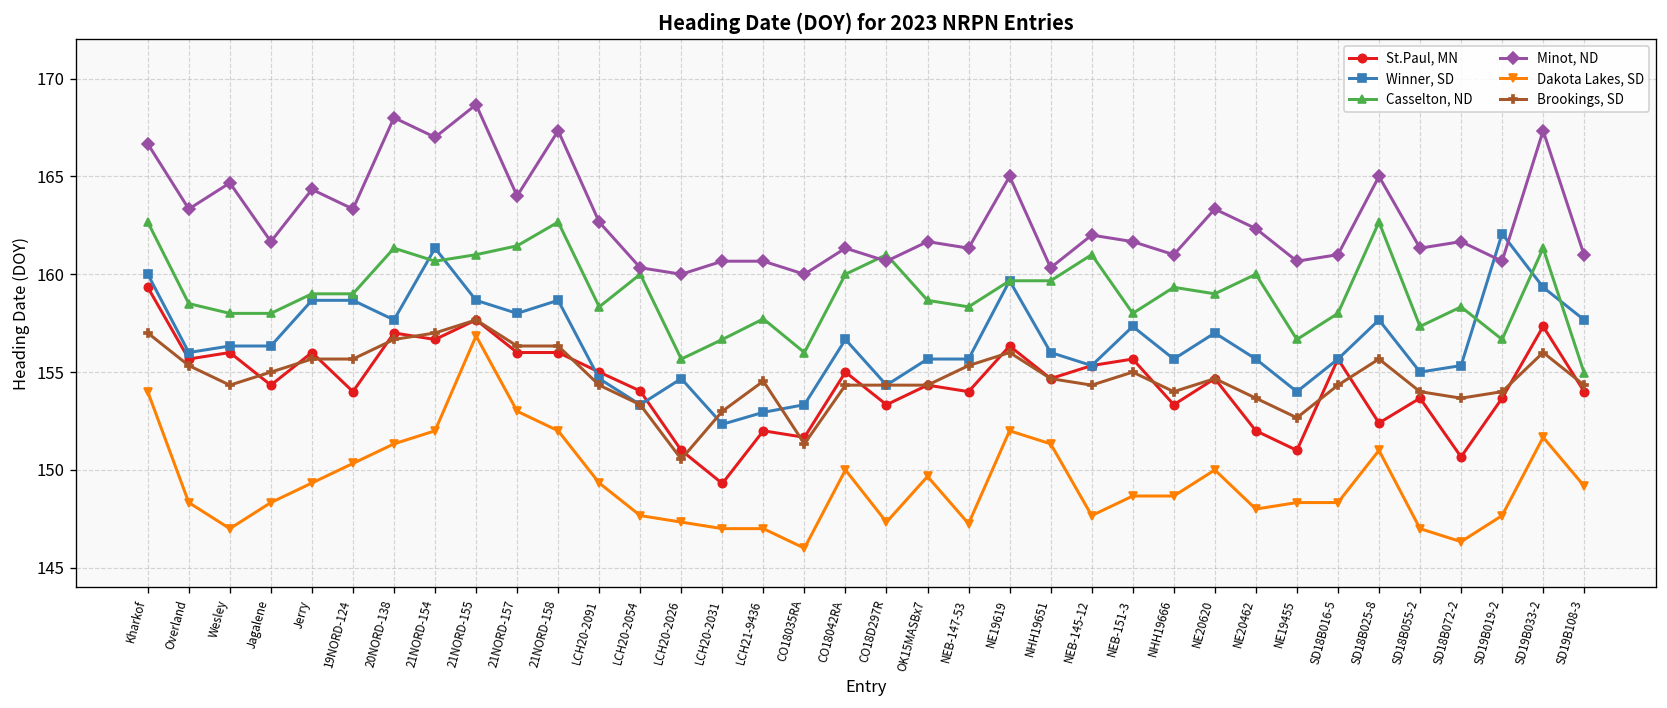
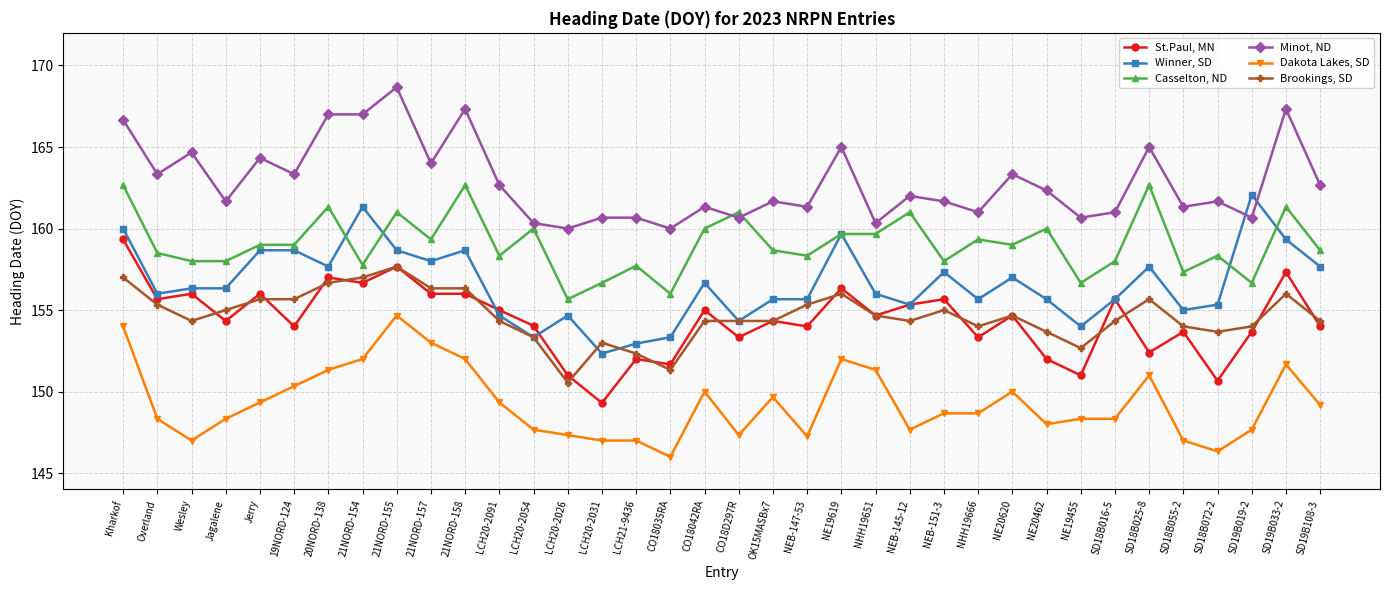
Minot, ND, 20NORD-138: 168 -> 167
Casselton, ND, 21NORD-154: 160.7 -> 157.8
Dakota Lakes, SD, 21NORD-155: 156.9 -> 154.7
Casselton, ND, 21NORD-157: 161.5 -> 159.3
Brookings, SD, LCH21-9436: 154.5 -> 152.3
Casselton, ND, SD19B108-3: 155.0 -> 158.7
Minot, ND, SD19B108-3: 161.0 -> 162.7
